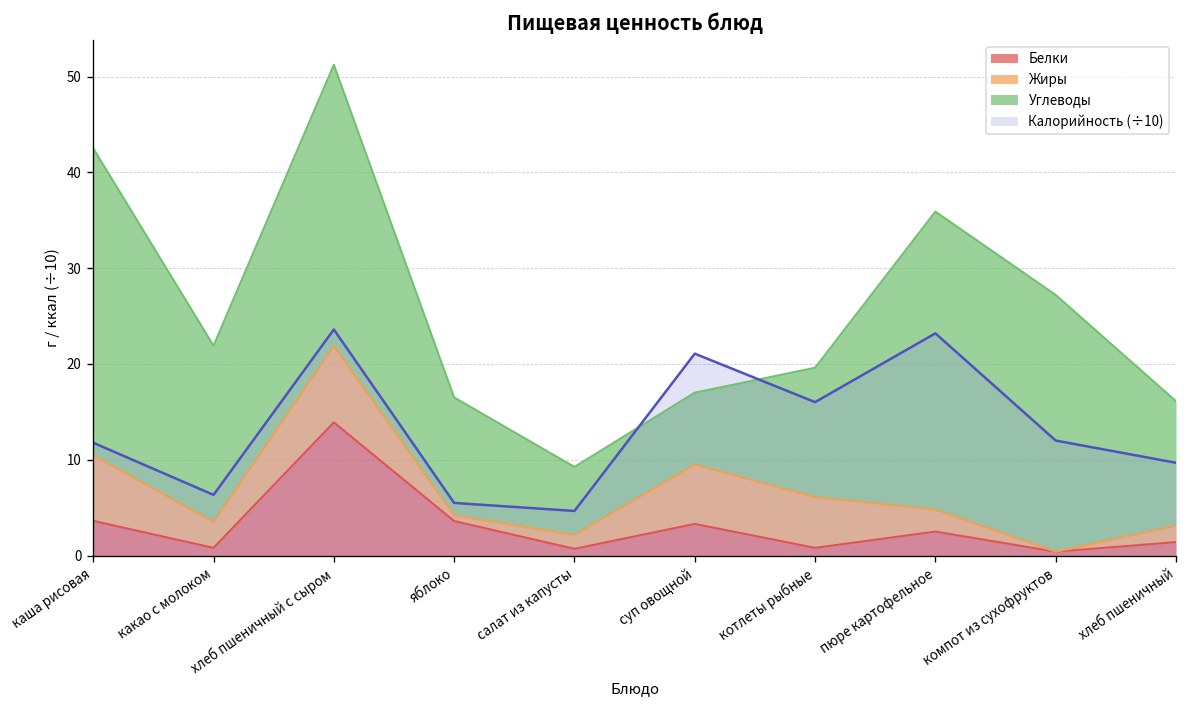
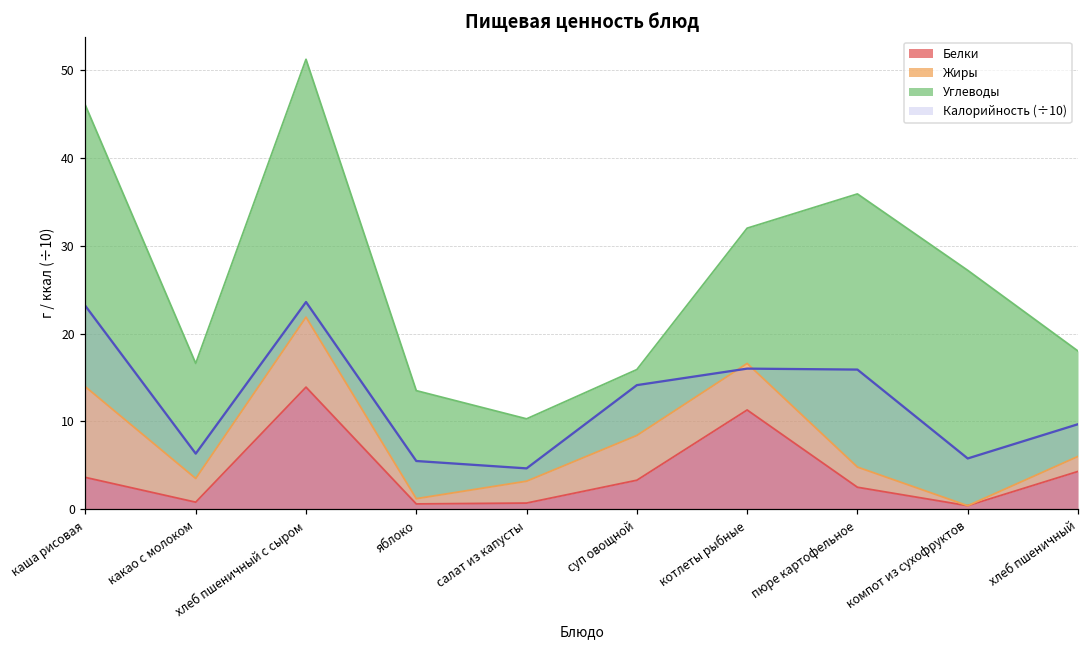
Жиры, каша рисовая: 7 -> 10
Калорийность (÷10), каша рисовая: 12 -> 23
Углеводы, какао с молоком: 18 -> 13
Белки, яблоко: 4 -> 1
Жиры, салат из капусты: 1 -> 2
Жиры, суп овощной: 6 -> 5
Калорийность (÷10), суп овощной: 21 -> 14
Белки, котлеты рыбные: 1 -> 11
Углеводы, котлеты рыбные: 14 -> 15
Калорийность (÷10), пюре картофельное: 23 -> 16
Калорийность (÷10), компот из сухофруктов: 12 -> 6
Белки, хлеб пшеничный: 1 -> 4
Углеводы, хлеб пшеничный: 13 -> 12
